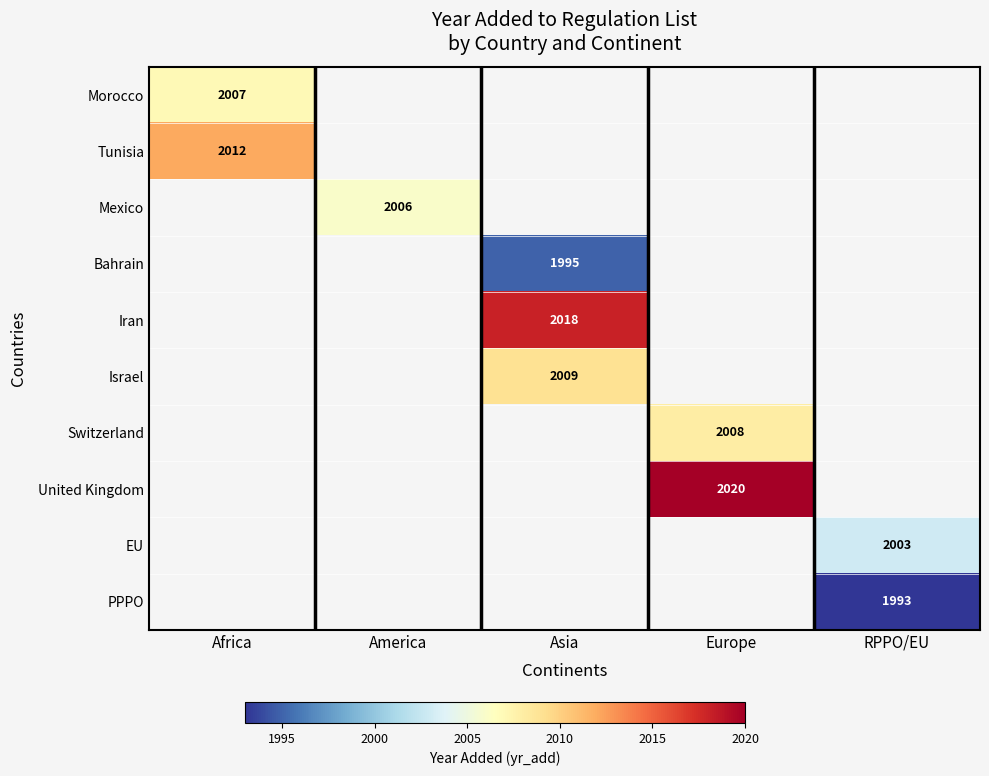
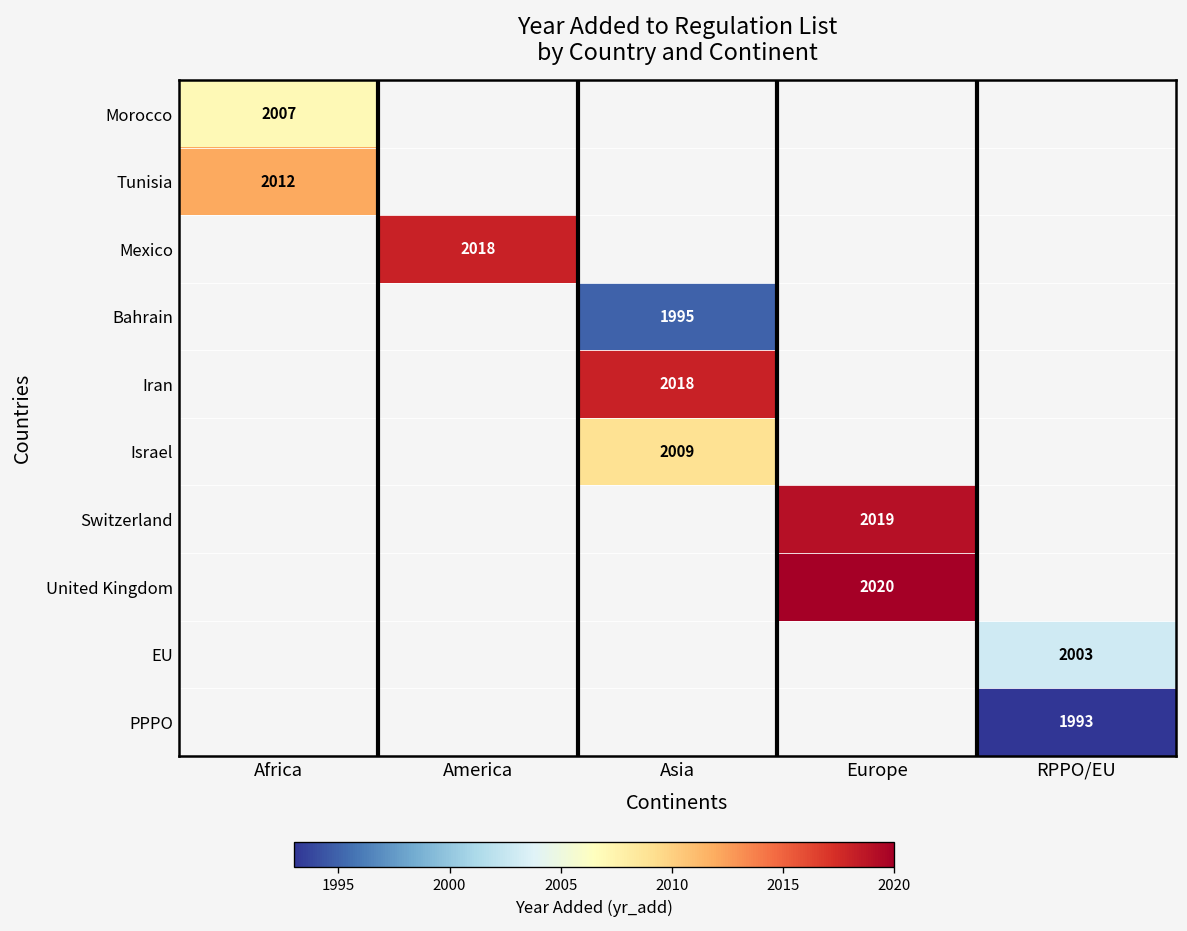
Mexico, America: 2006 -> 2018
Switzerland, Europe: 2008 -> 2019
